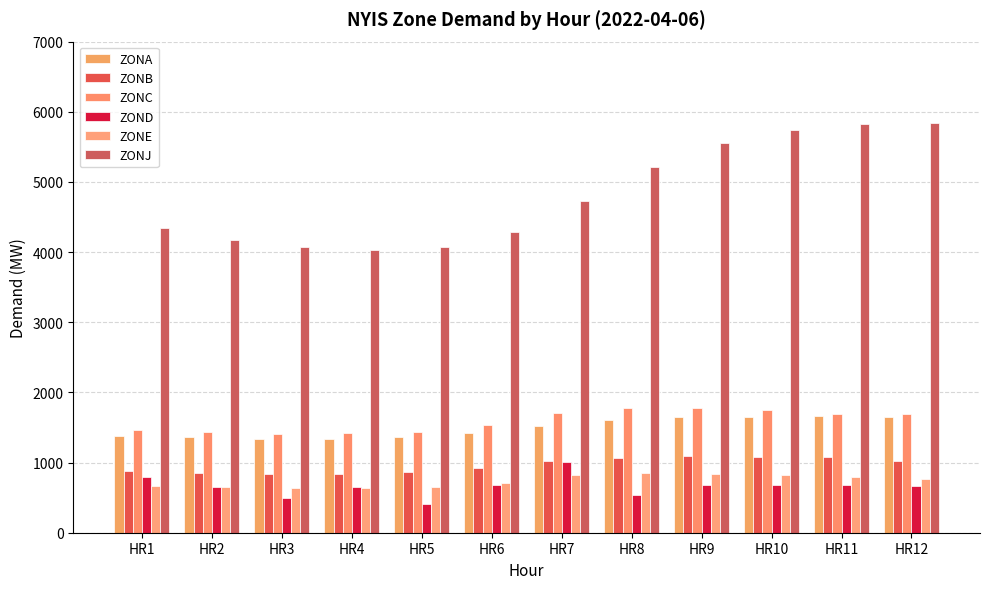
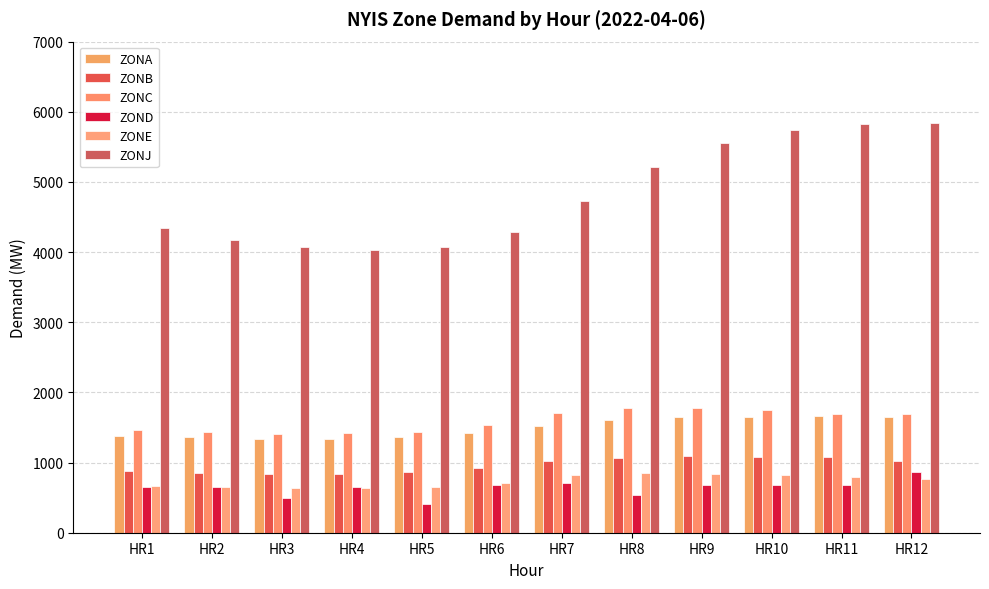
ZOND, HR1: 800 -> 700
ZOND, HR7: 1000 -> 700
ZOND, HR12: 700 -> 900
